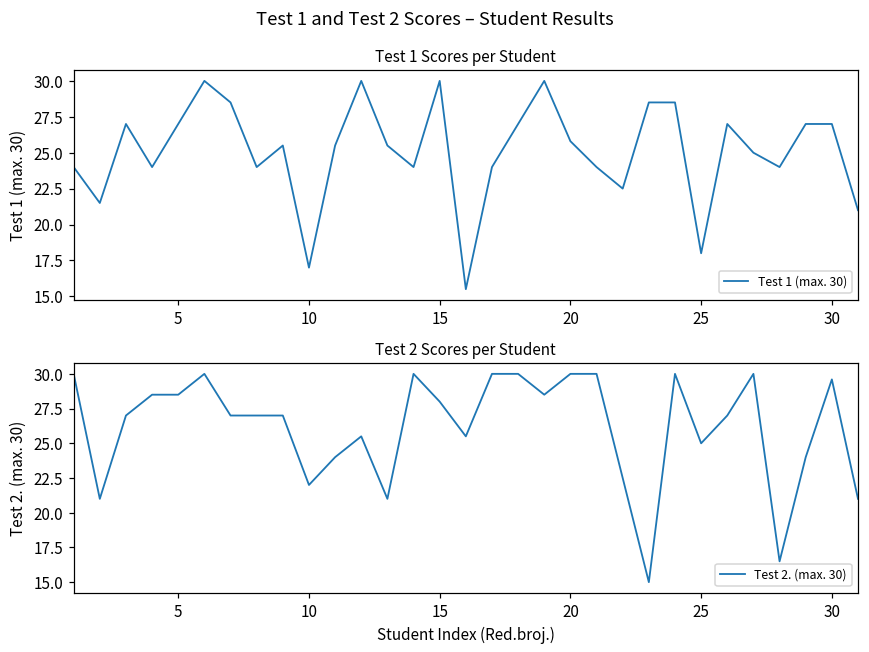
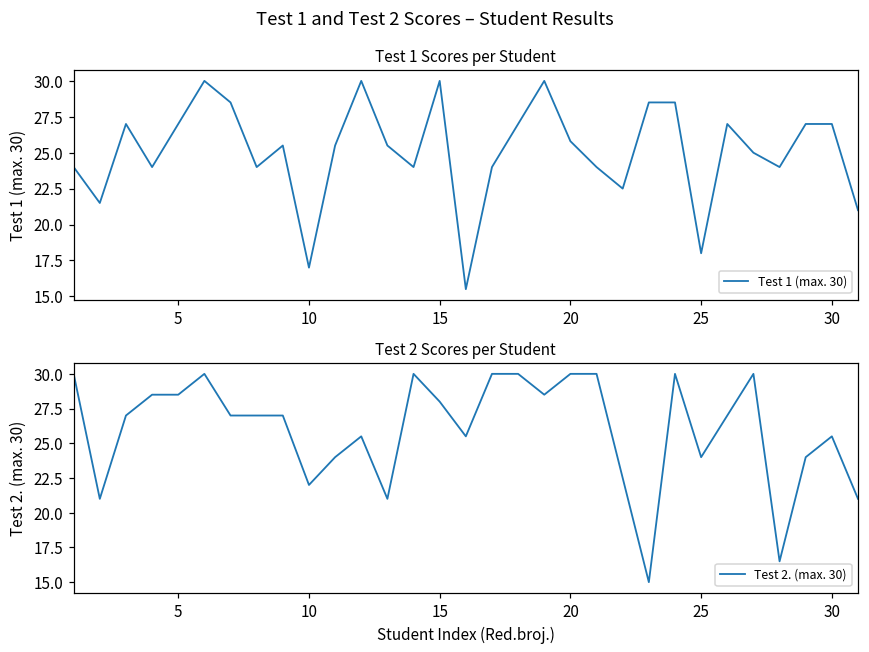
Test 2 Scores per Student, 25: 25 -> 24
Test 2 Scores per Student, 30: 29.6 -> 25.5
